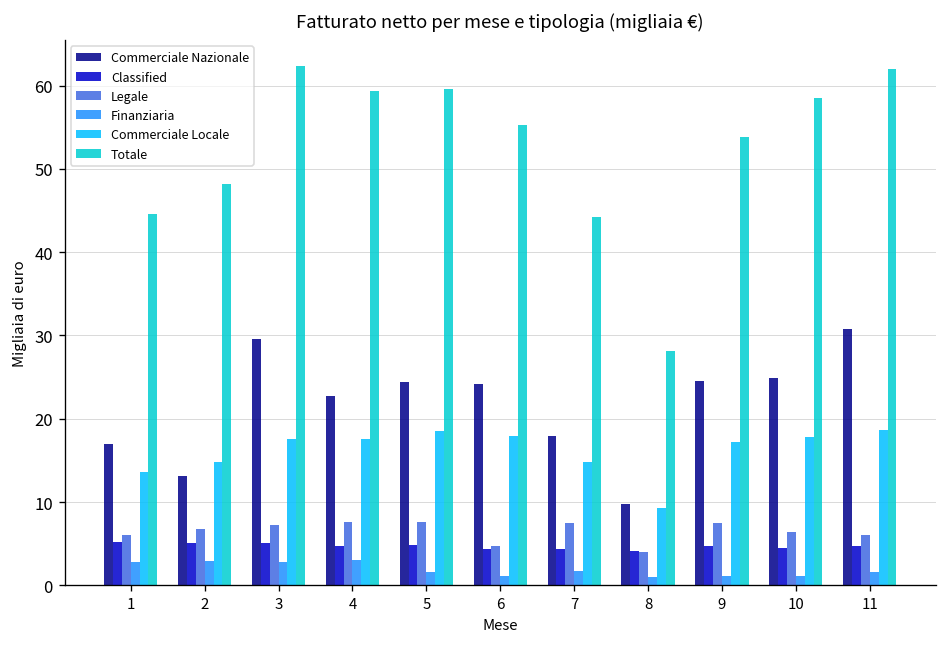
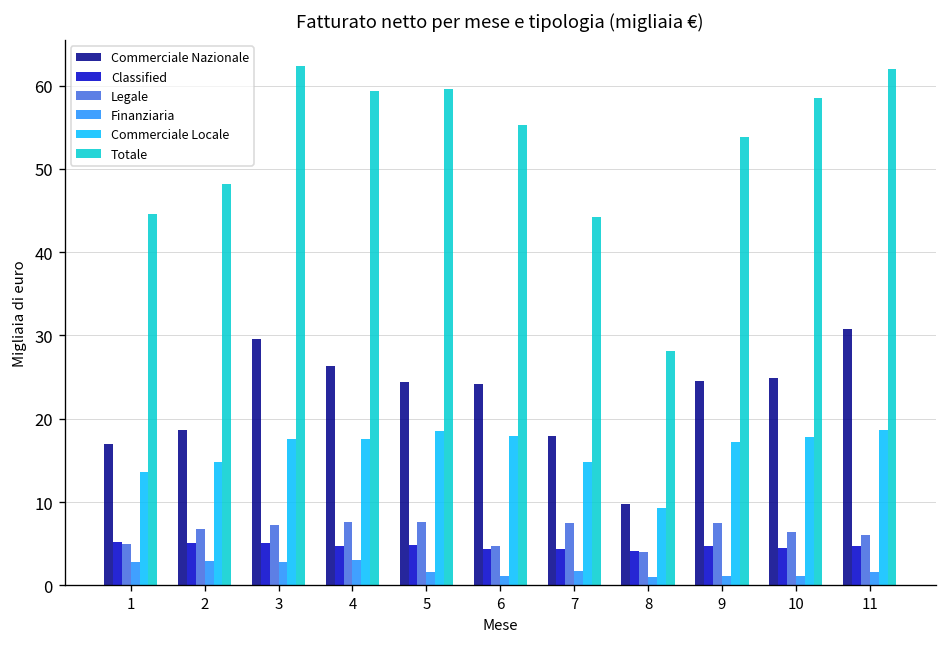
Legale, 1: 6 -> 5
Commerciale Nazionale, 2: 13 -> 19
Commerciale Nazionale, 4: 23 -> 26
